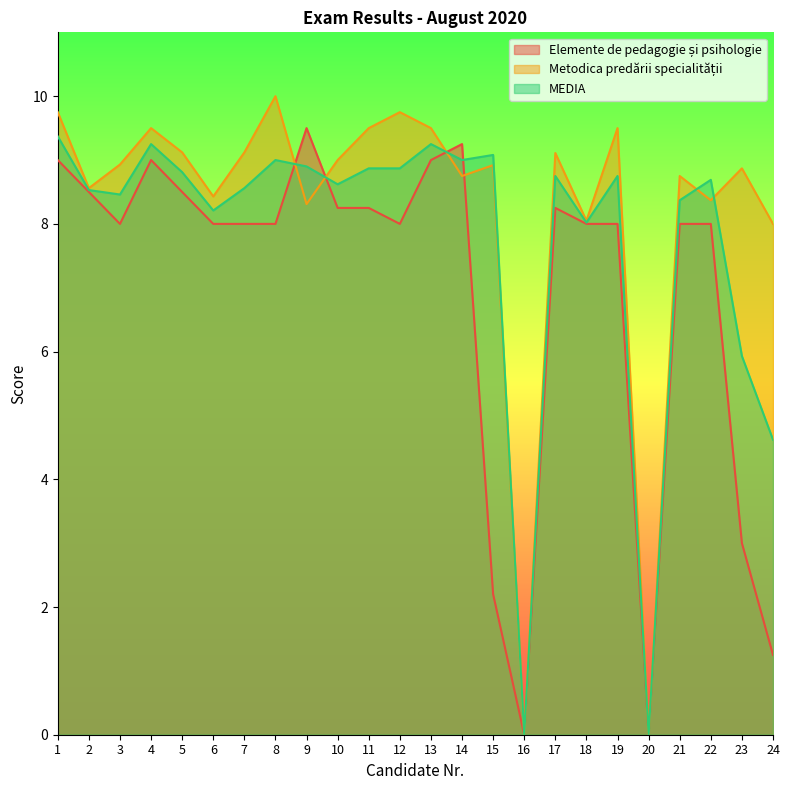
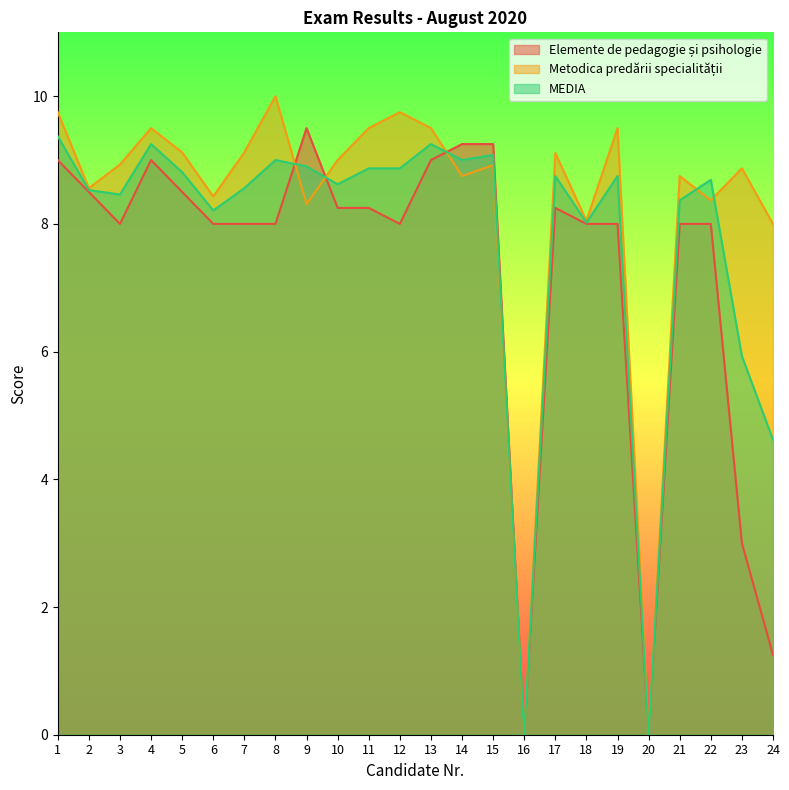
Elemente de pedagogie și psihologie, 15: 2.2 -> 9.3
